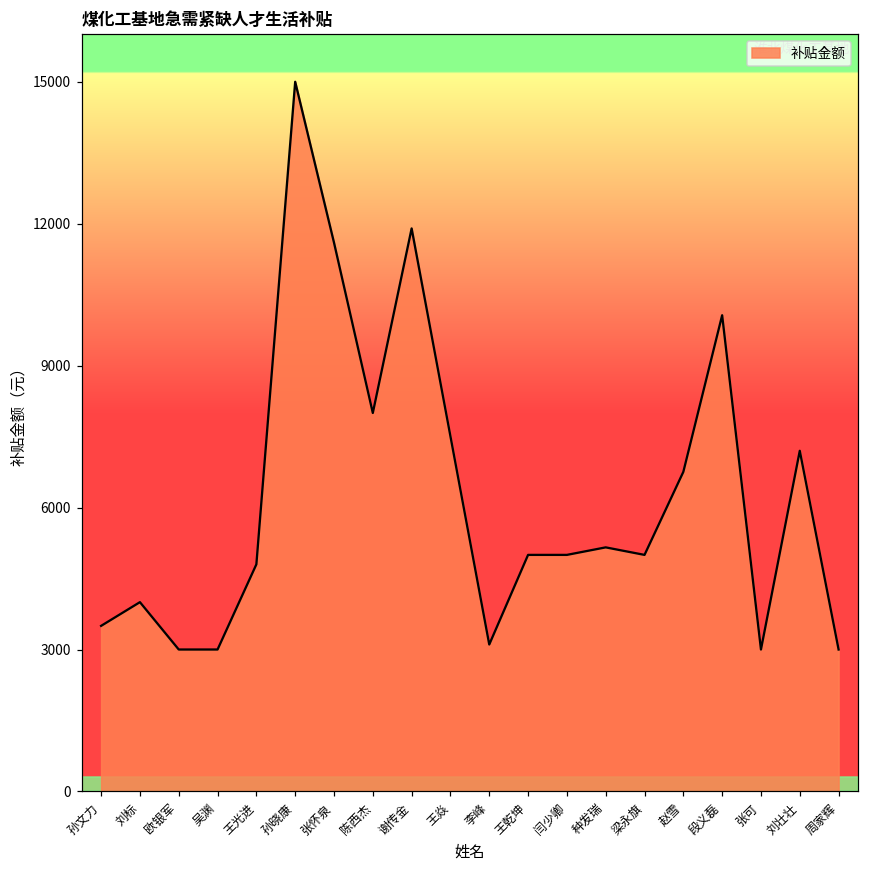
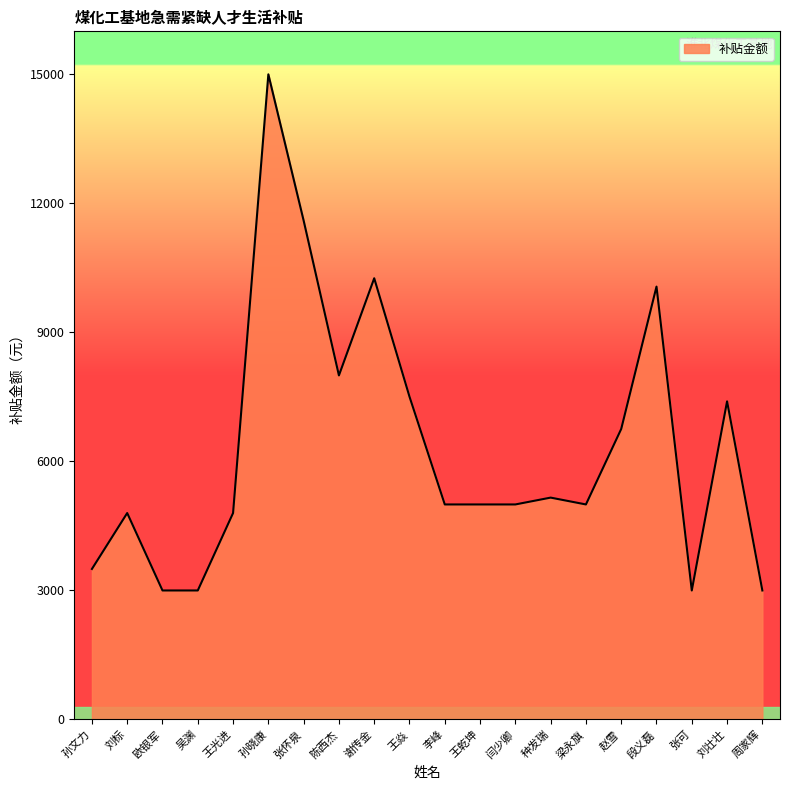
刘标: 4000 -> 4800
谢传金: 11900 -> 10300
李峰: 3100 -> 5000
刘壮壮: 7200 -> 7400
